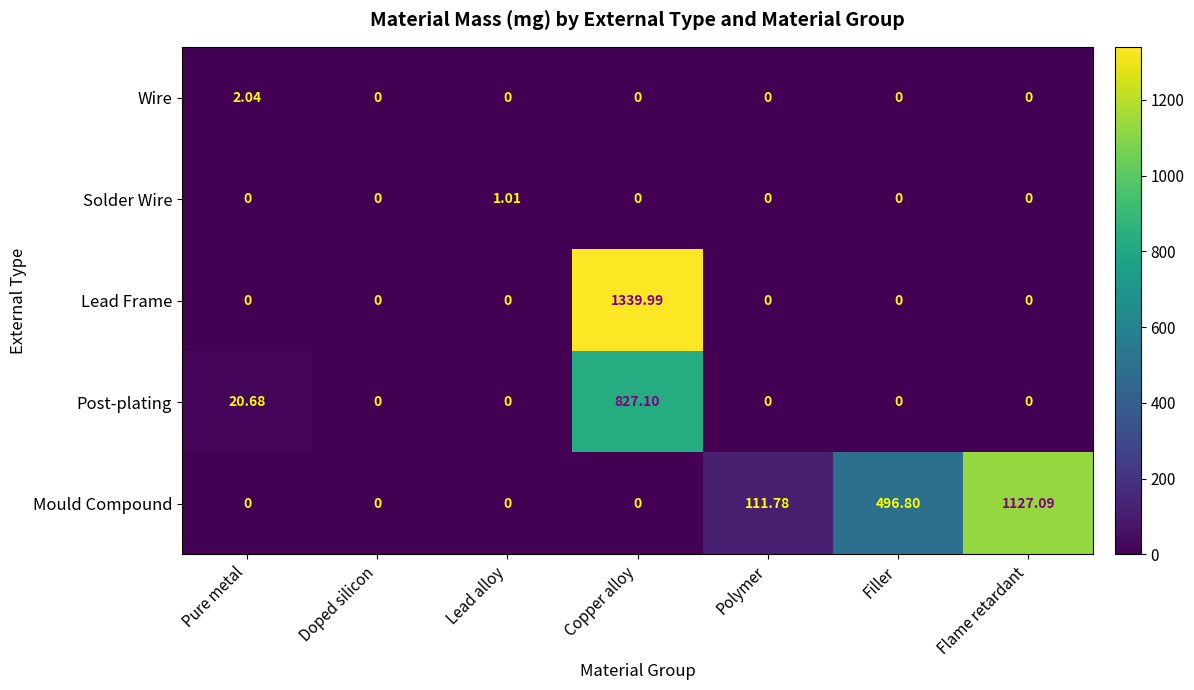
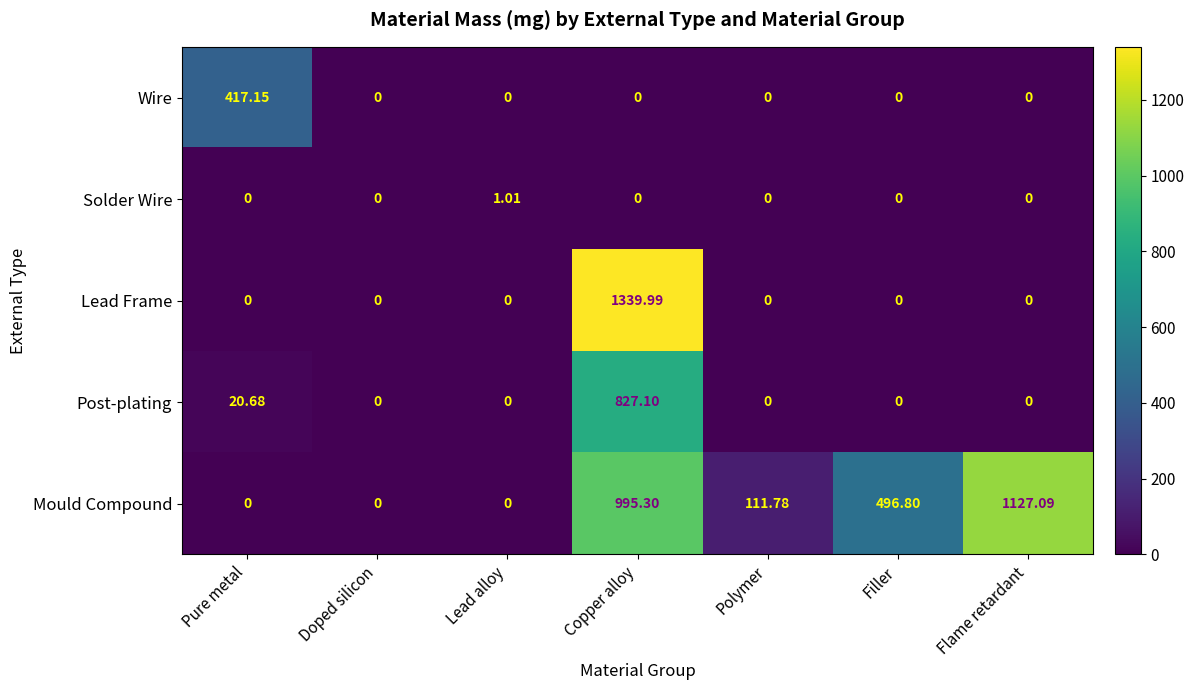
Wire, Pure metal: 2.04 -> 417.15
Mould Compound, Copper alloy: 0 -> 995.30
